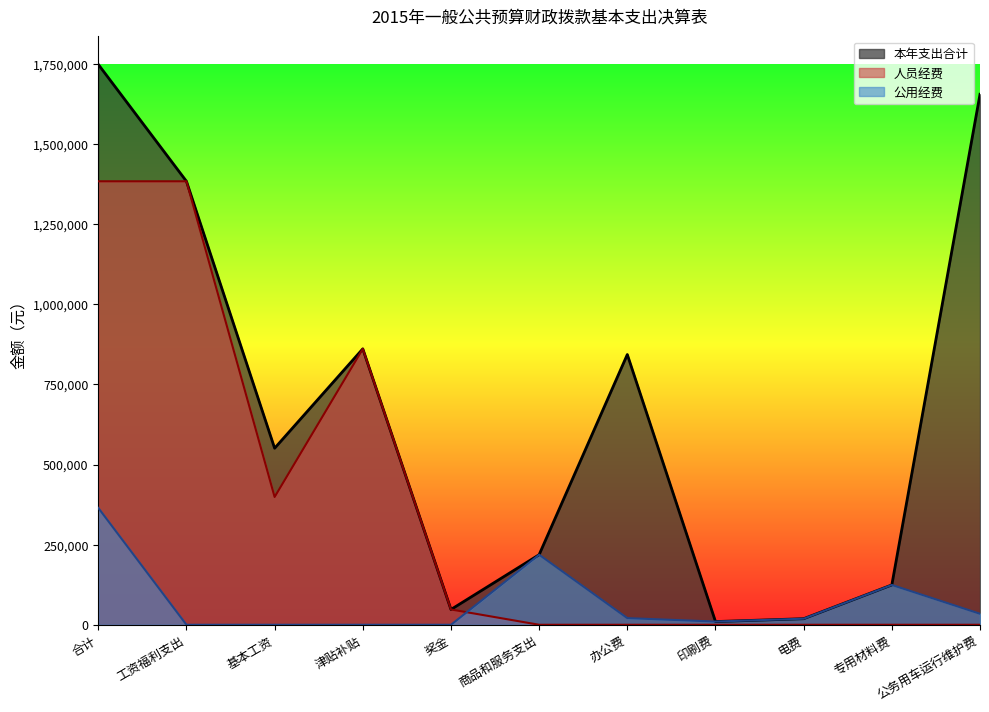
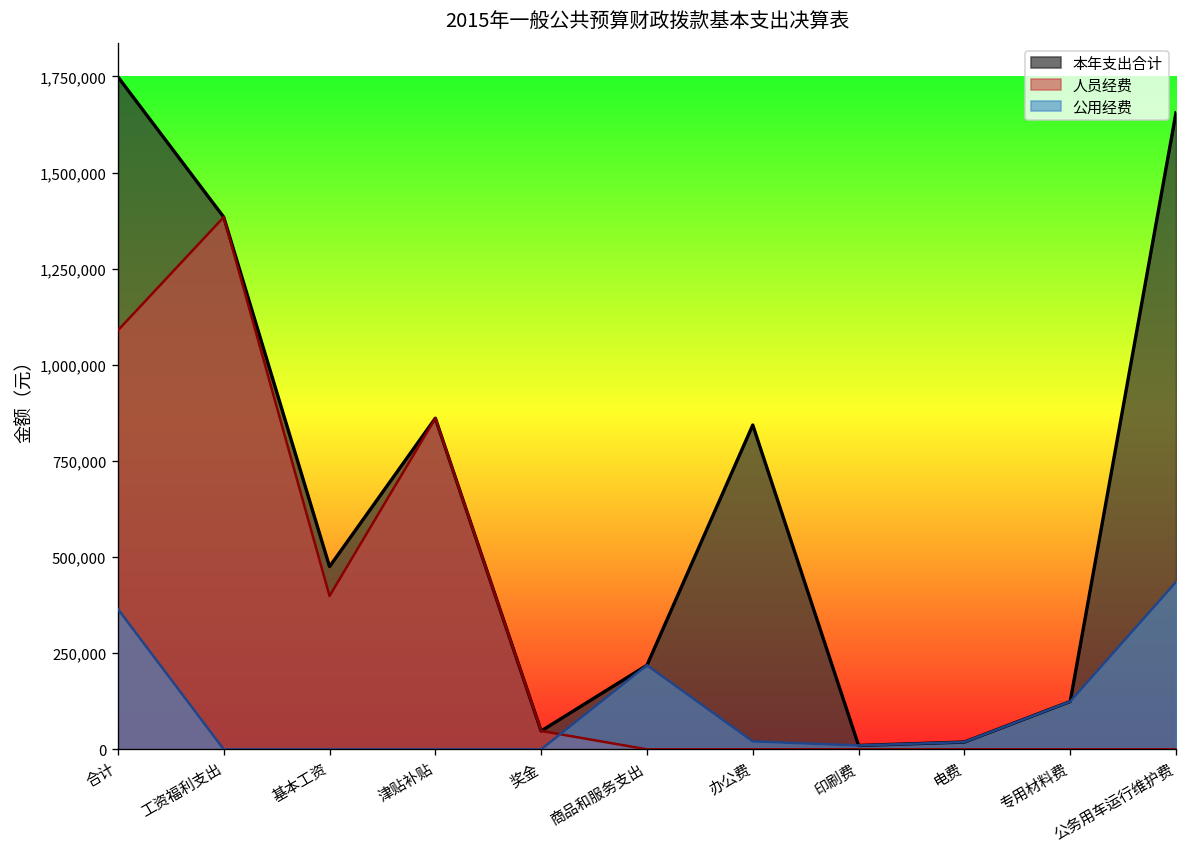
人员经费, 合计: 1,380,000 -> 1,090,000
本年支出合计, 基本工资: 550,000 -> 480,000
公用经费, 公务用车运行维护费: 30,000 -> 440,000
